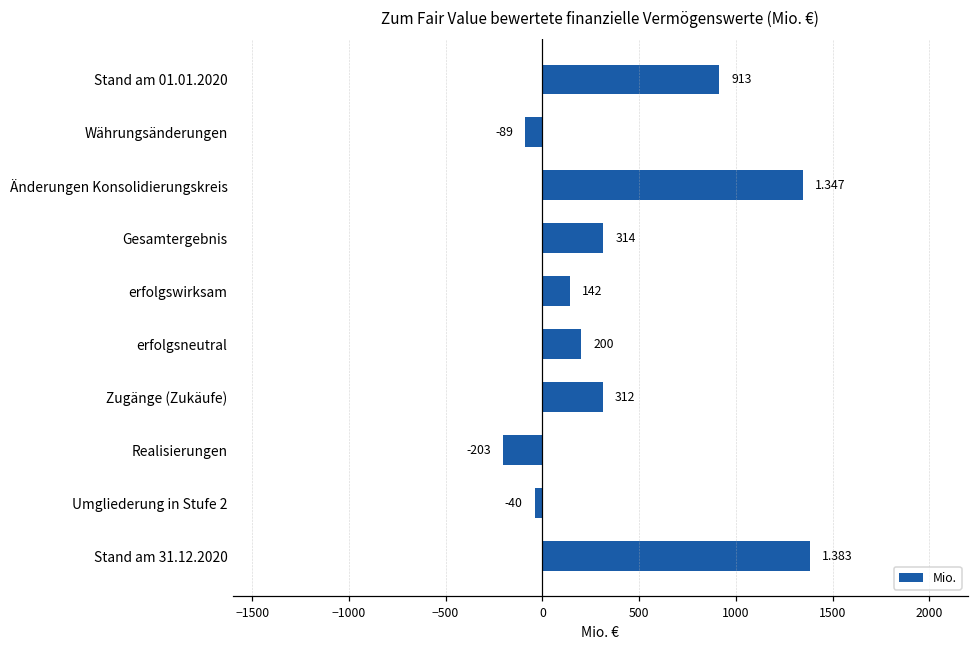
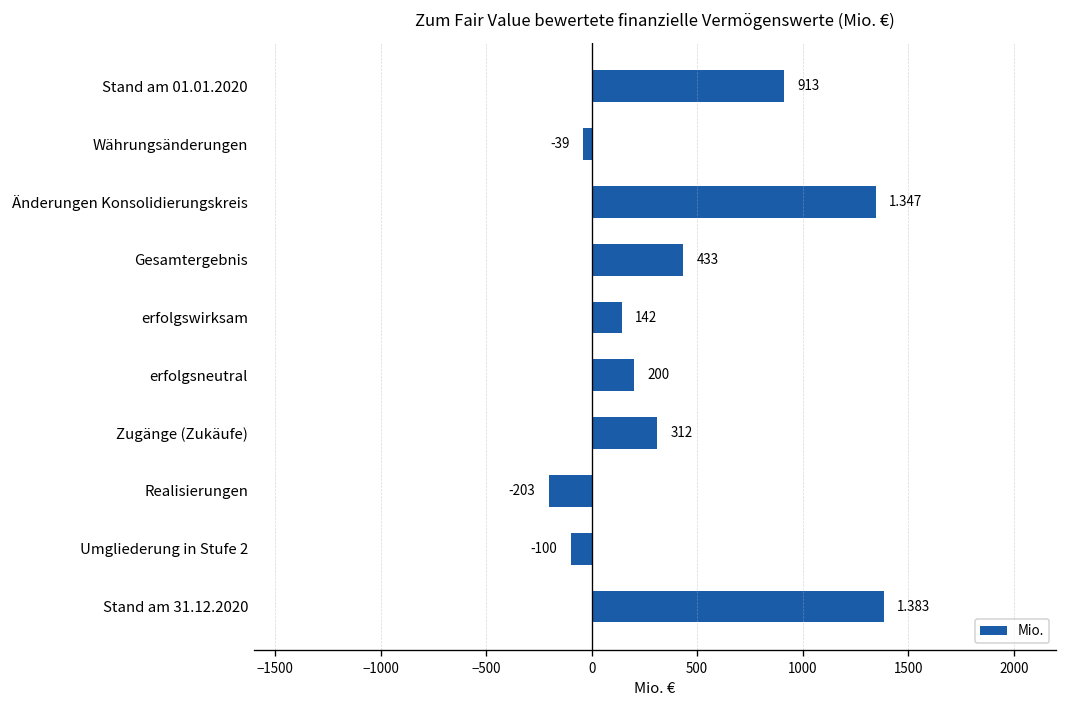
Währungsänderungen: -89 -> -39
Gesamtergebnis: 314 -> 433
Umgliederung in Stufe 2: -40 -> -100
